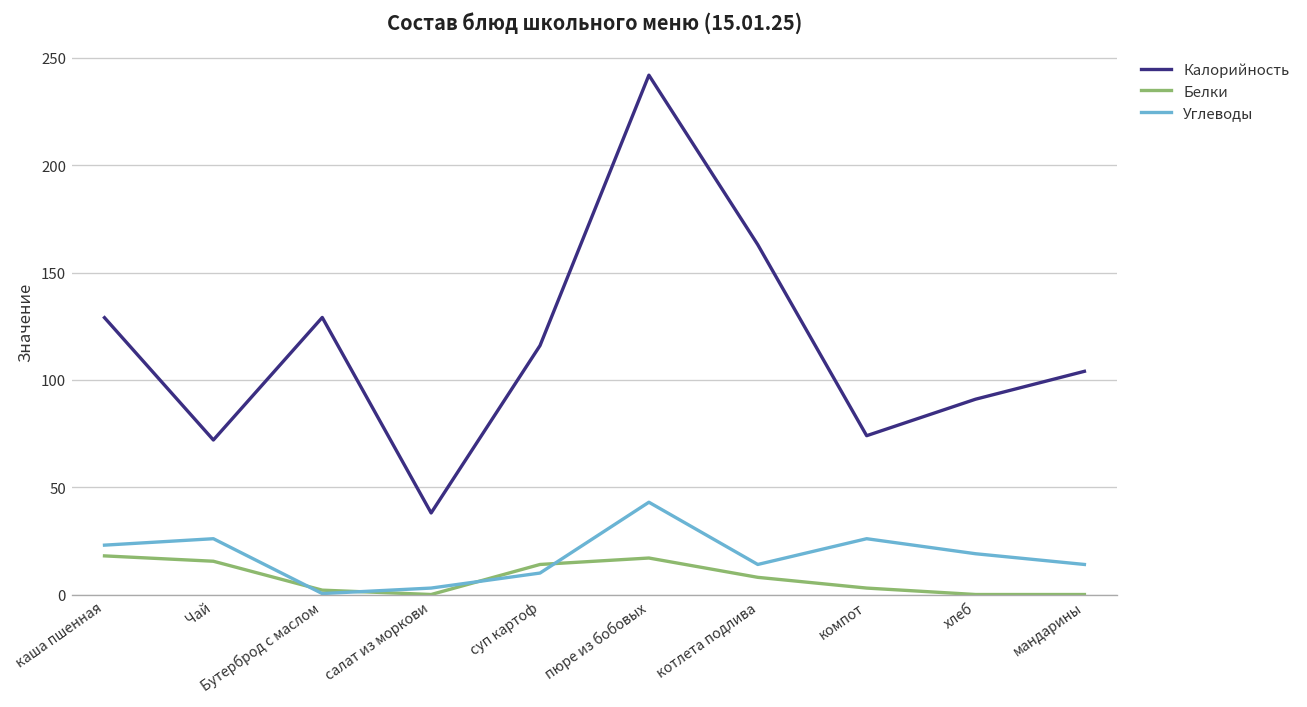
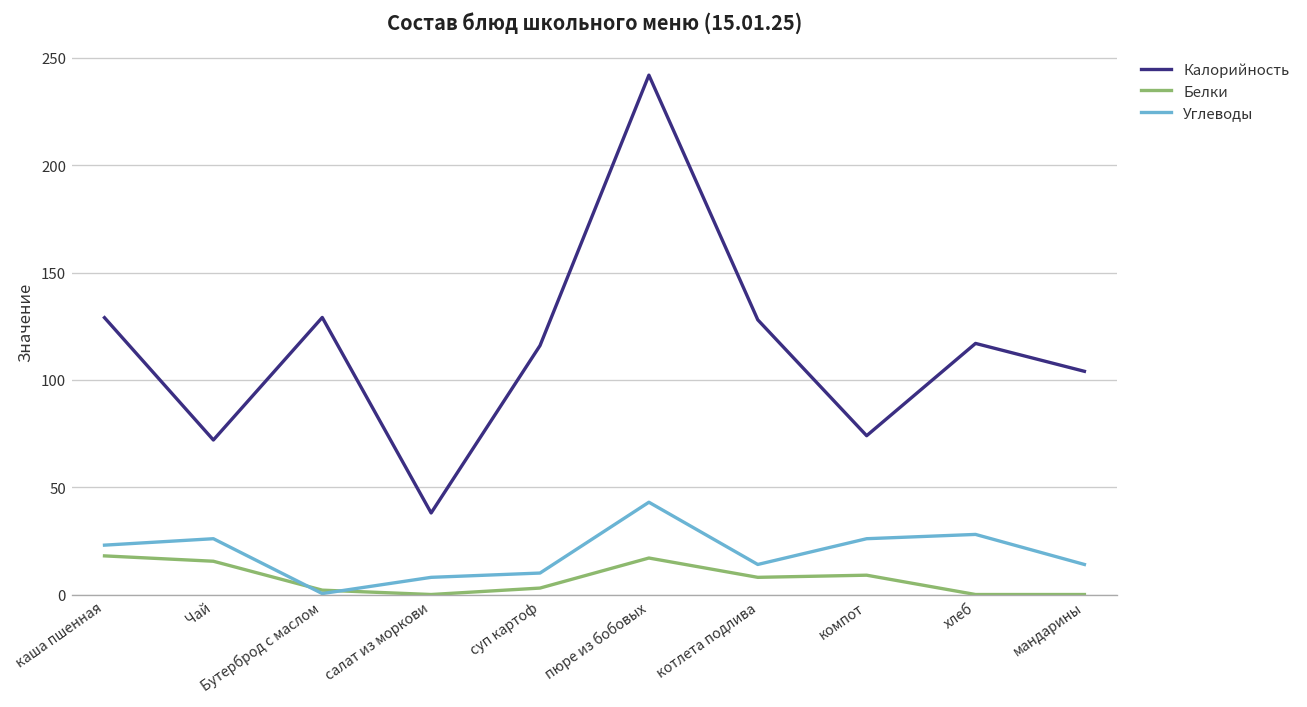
Углеводы, салат из моркови: 3 -> 8
Белки, суп картоф: 14 -> 3
Калорийность, котлета подлива: 163 -> 128
Белки, компот: 3 -> 9
Калорийность, хлеб: 91 -> 117
Углеводы, хлеб: 19 -> 28
